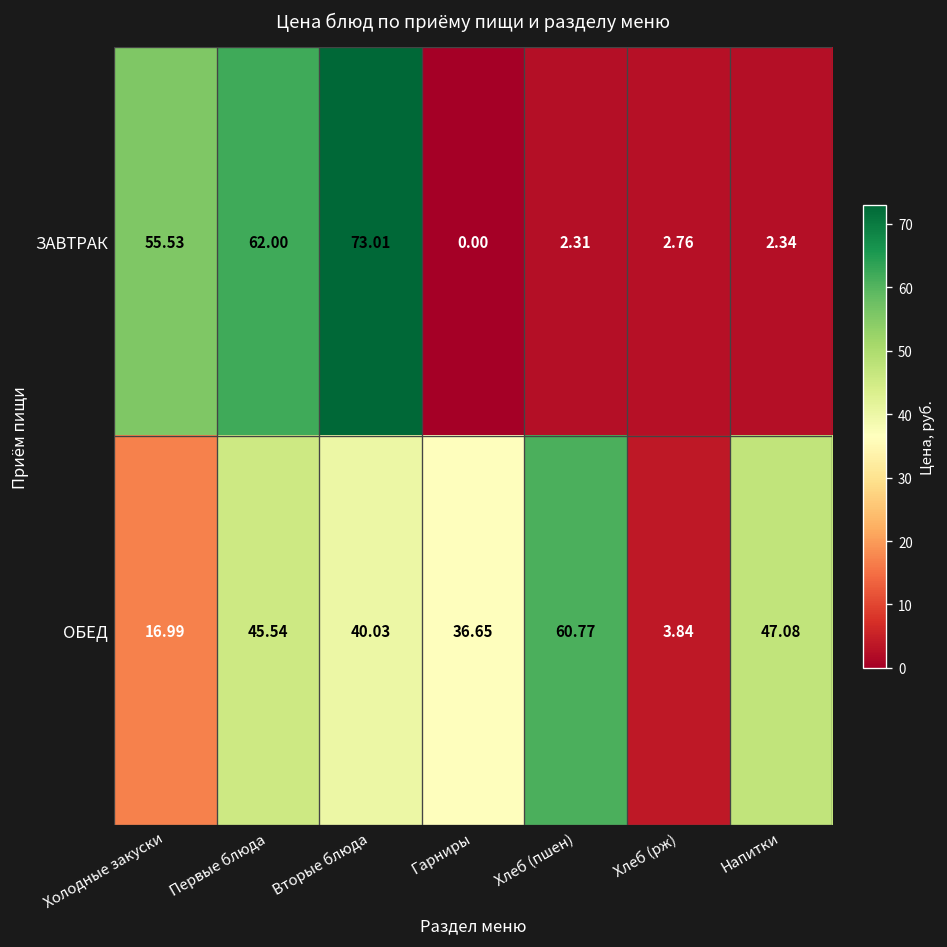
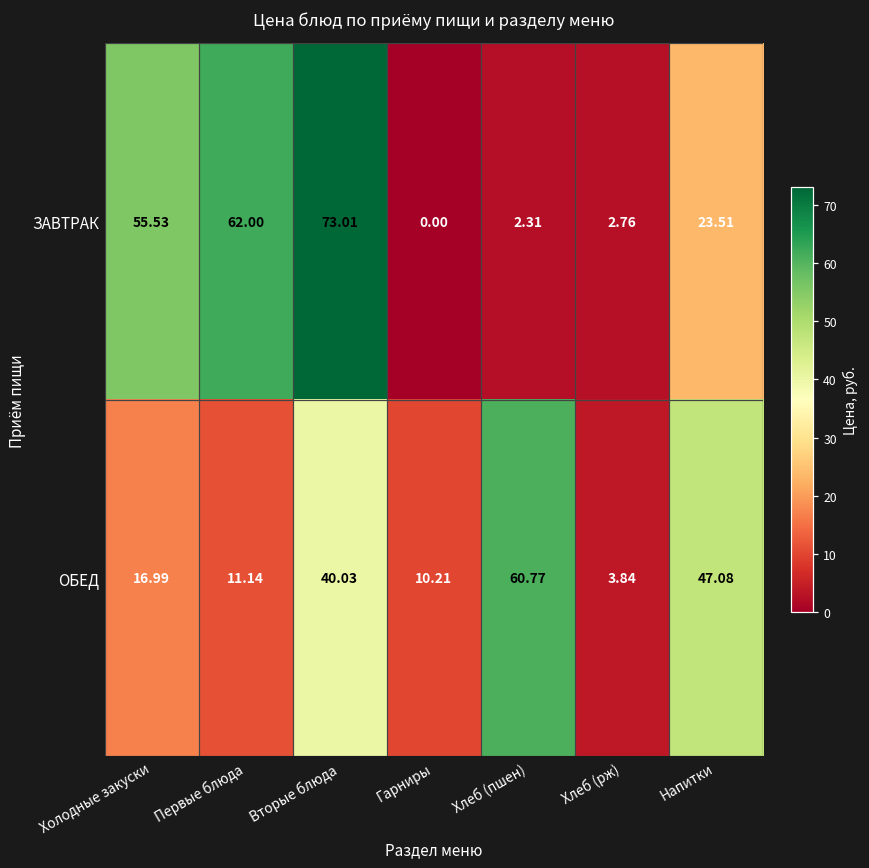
ЗАВТРАК, Напитки: 2.34 -> 23.51
ОБЕД, Первые блюда: 45.54 -> 11.14
ОБЕД, Гарниры: 36.65 -> 10.21
